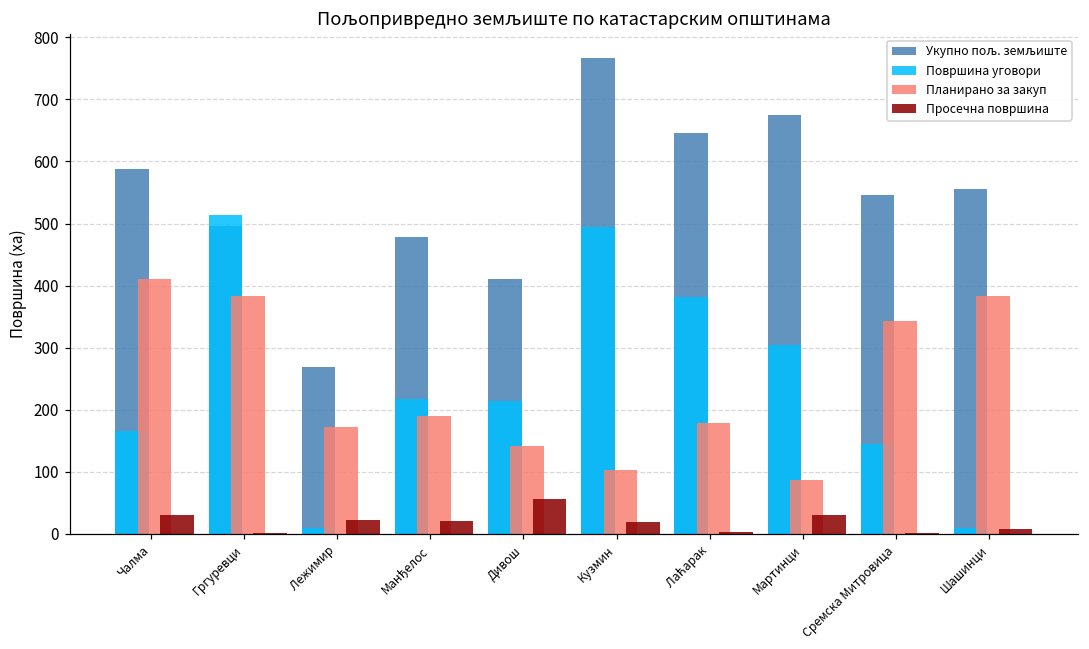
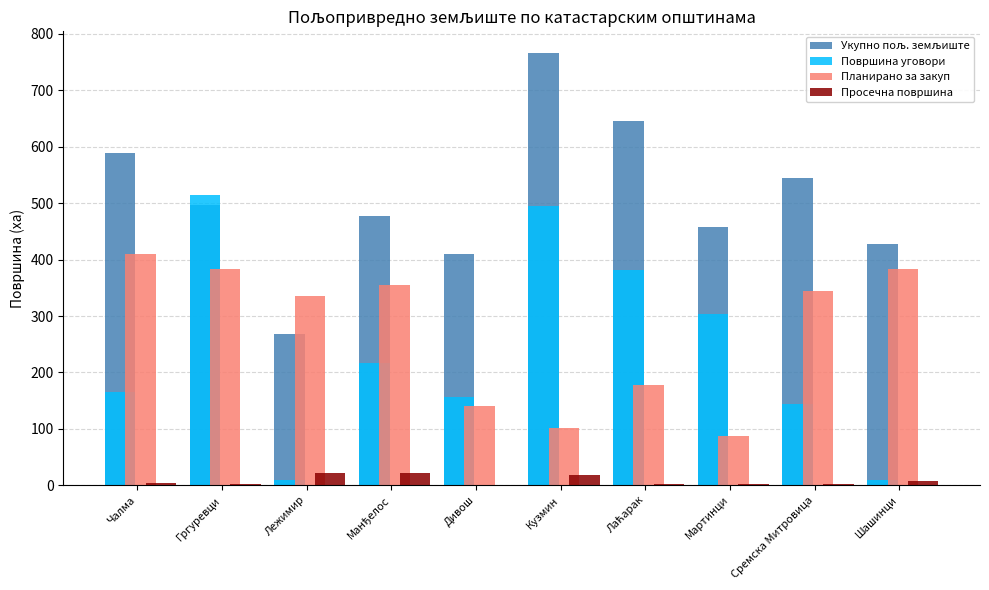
Просечна површина, Чалма: 30 -> 0
Планирано за закуп, Лежимир: 170 -> 340
Планирано за закуп, Манђелос: 190 -> 350
Површина уговори, Дивош: 210 -> 160
Просечна површина, Дивош: 60 -> 0
Укупно пољ. земљиште, Мартинци: 670 -> 460
Просечна површина, Мартинци: 30 -> 0
Укупно пољ. земљиште, Шашинци: 560 -> 430
